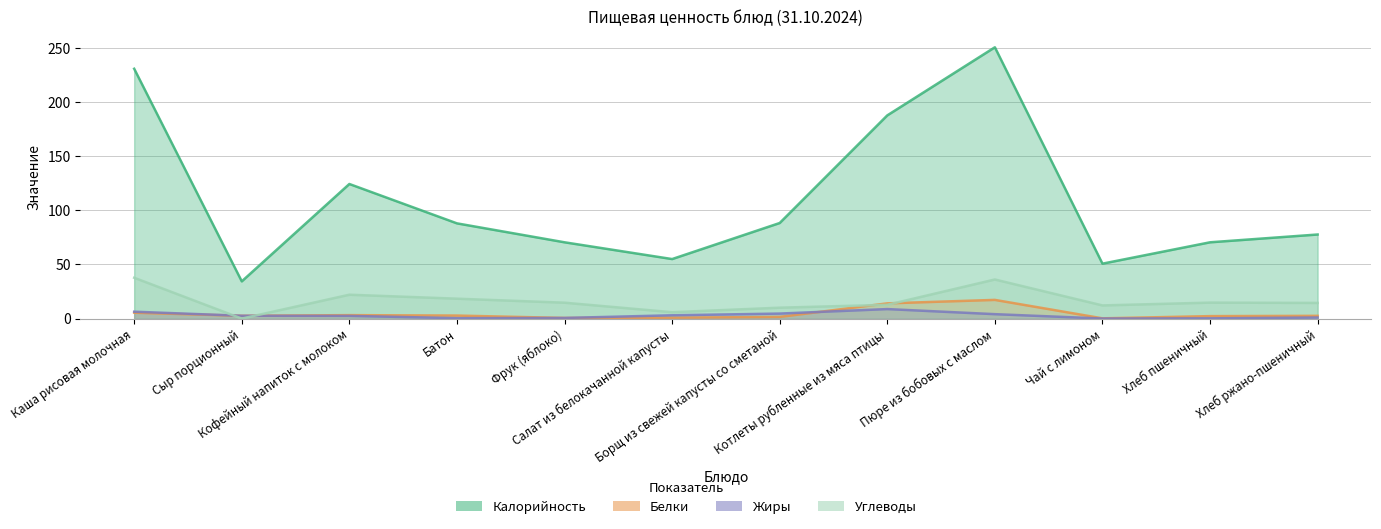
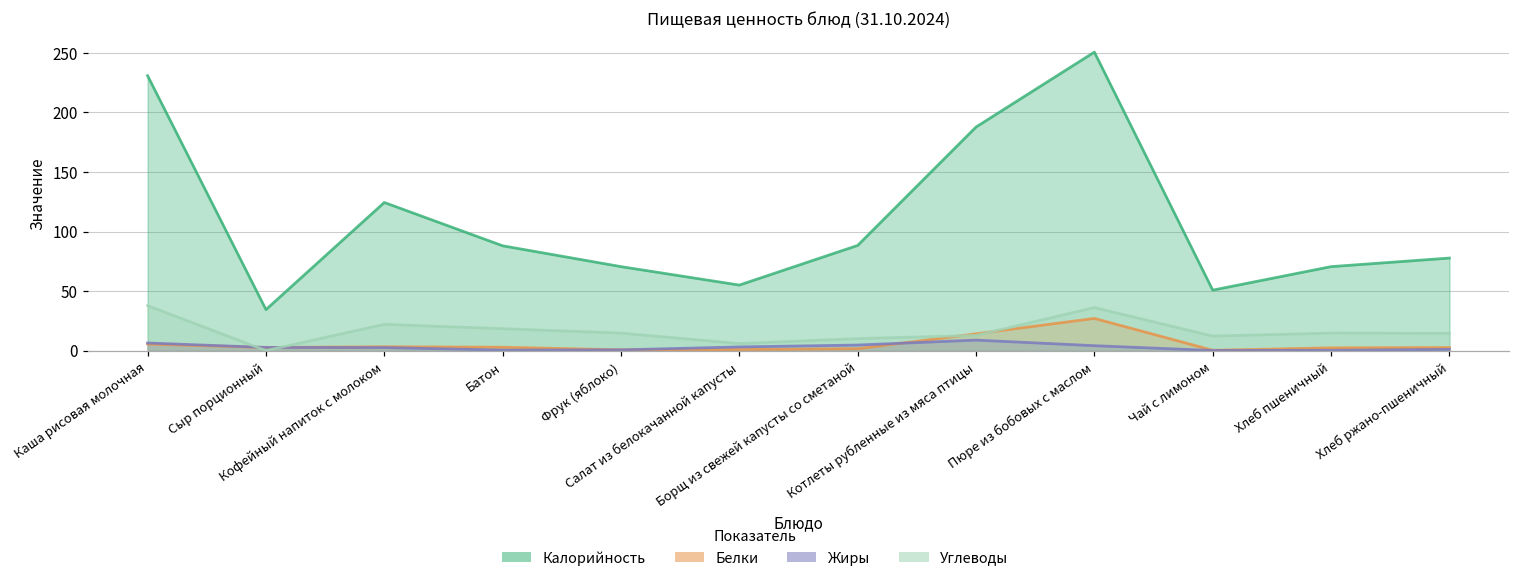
Белки, Пюре из бобовых с маслом: 17 -> 27
